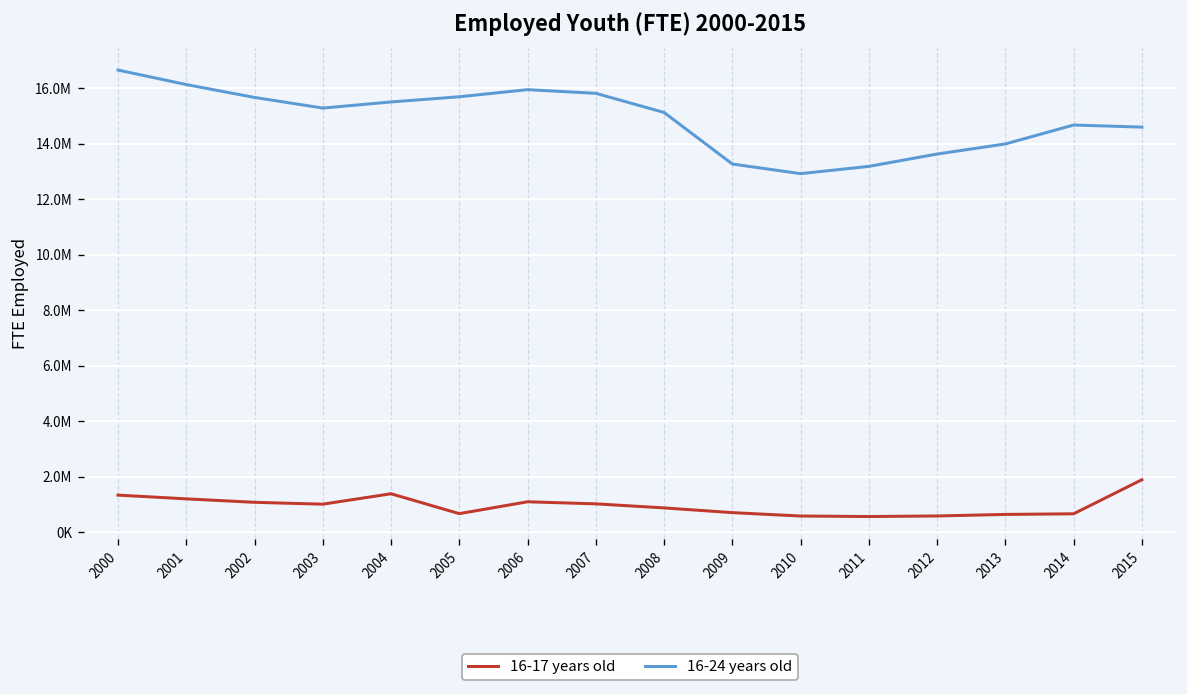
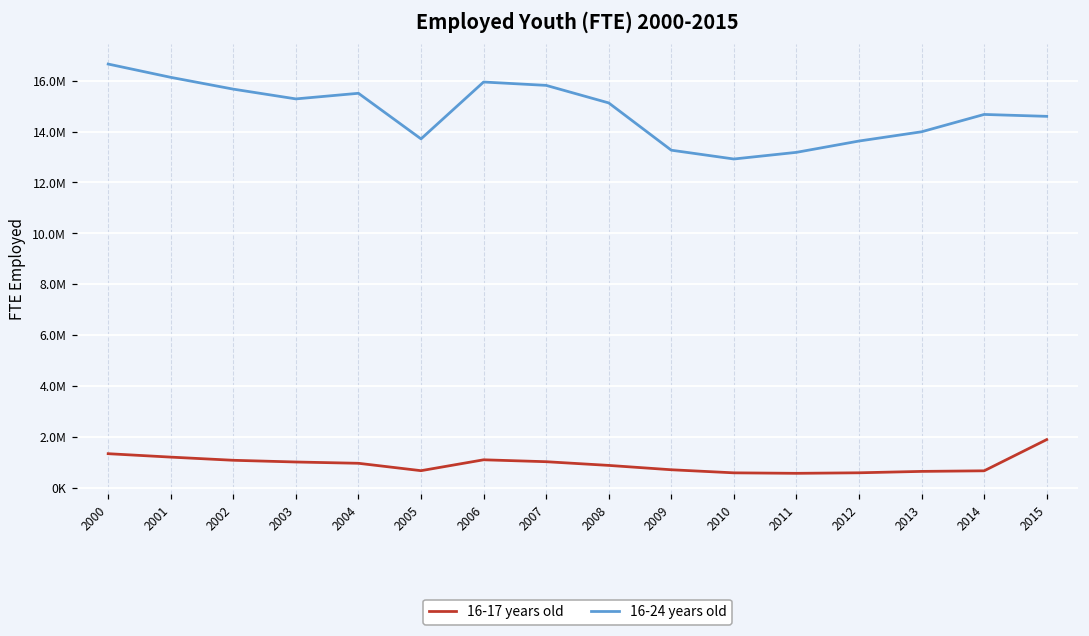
16-17 years old, 2004: 1400000 -> 1000000
16-24 years old, 2005: 15700000 -> 13700000
